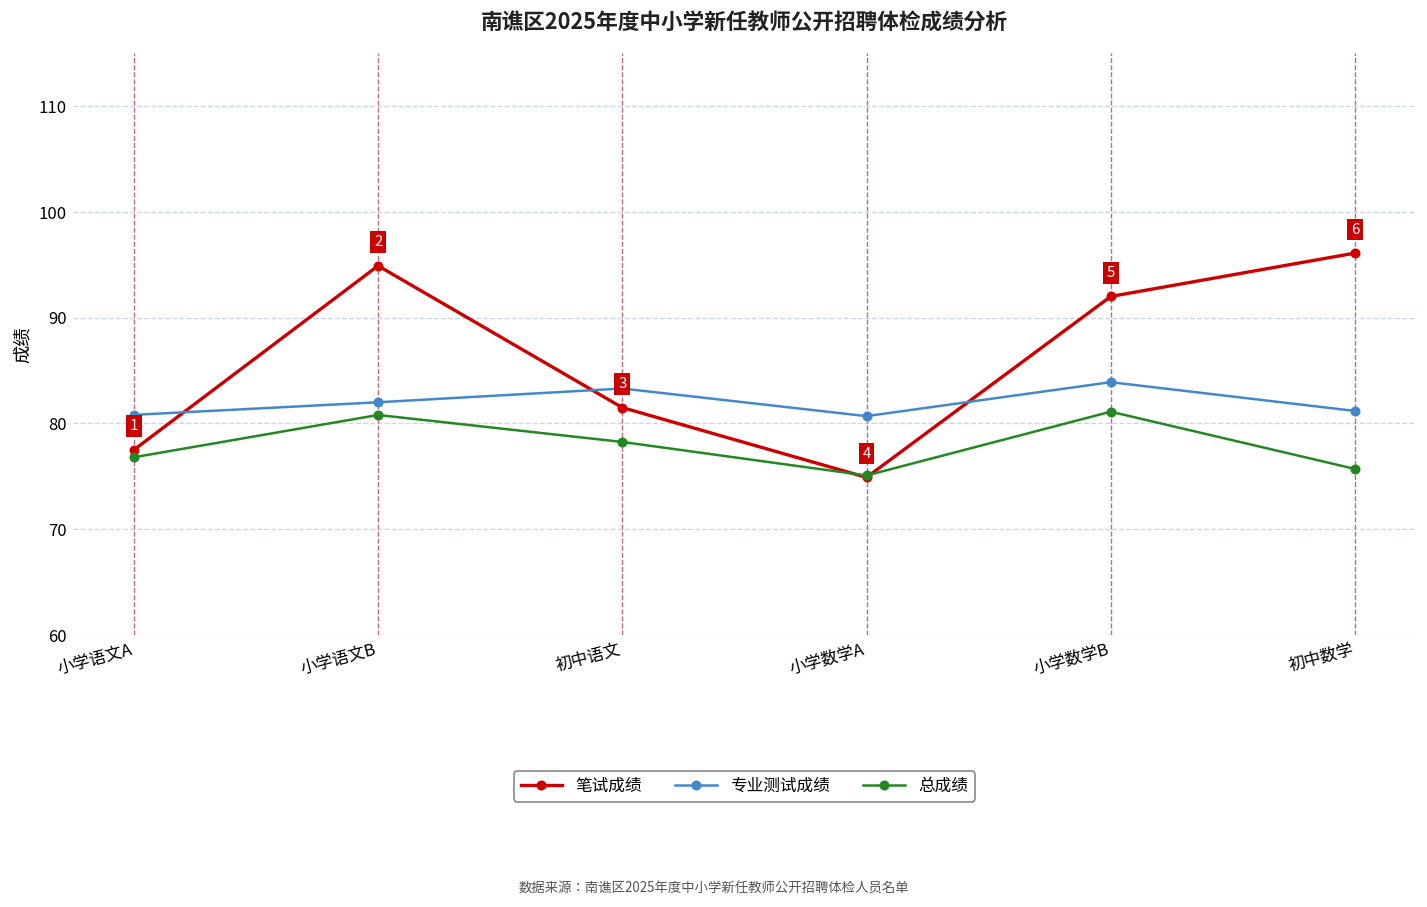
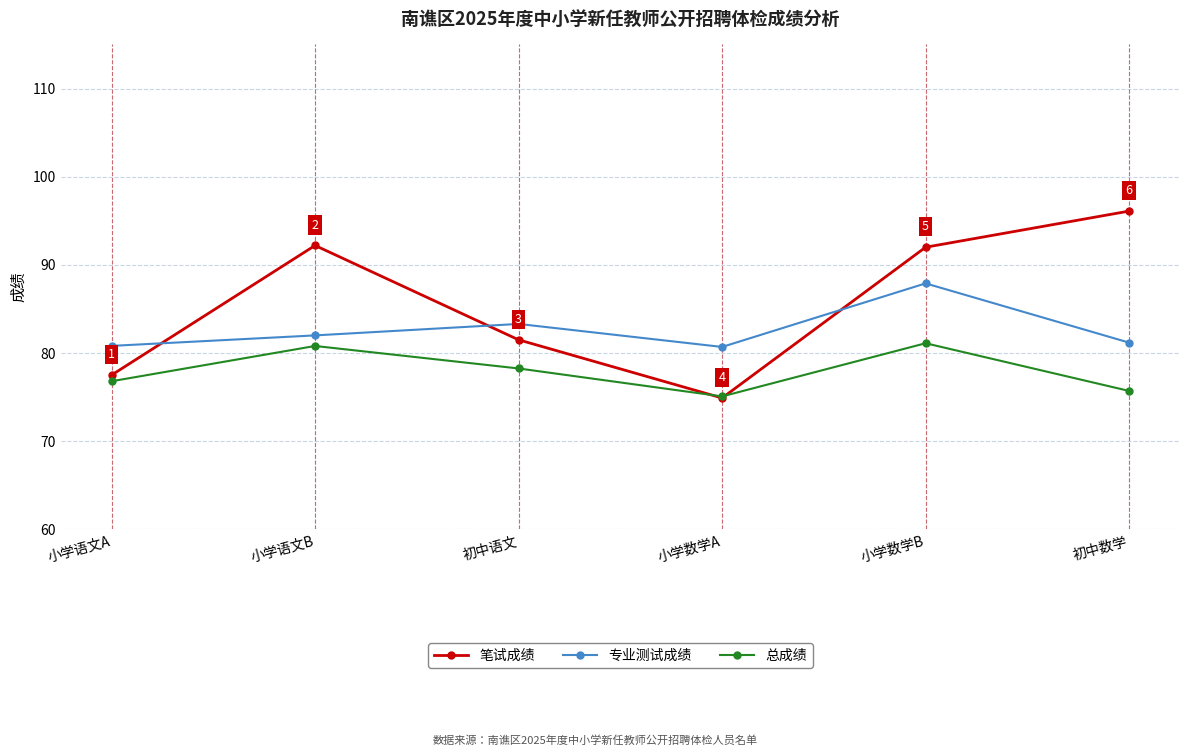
笔试成绩, 小学语文B: 95 -> 92
专业测试成绩, 小学数学B: 84 -> 88
